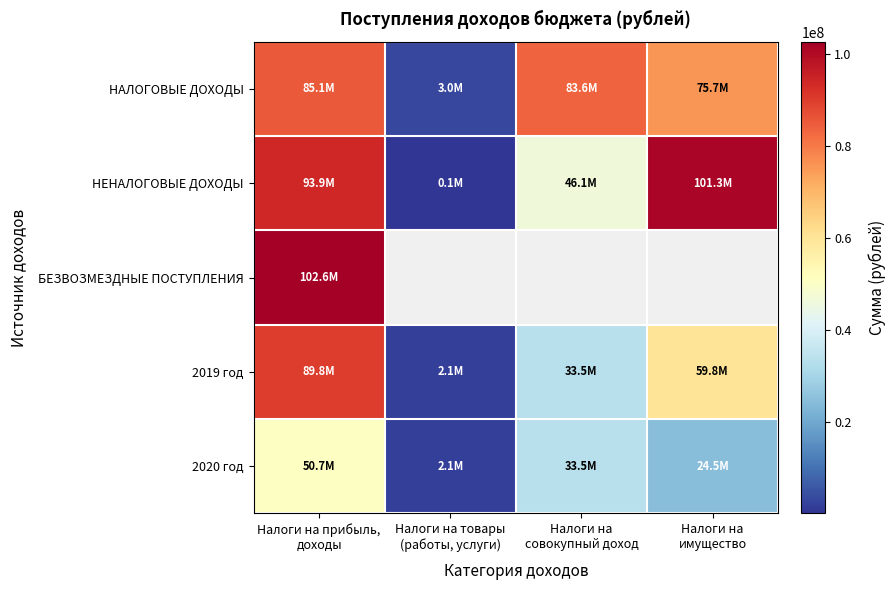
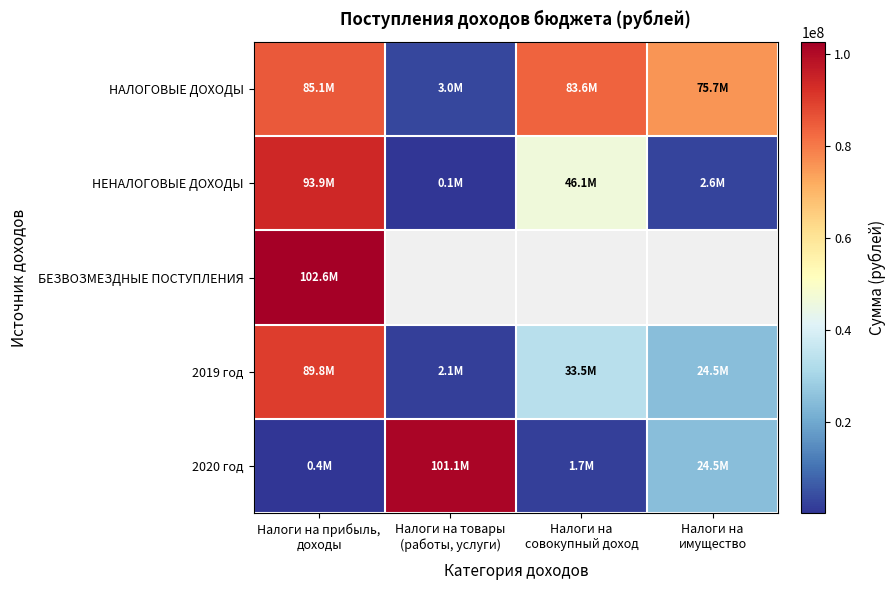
НЕНАЛОГОВЫЕ ДОХОДЫ, Налоги на имущество: 101.3M -> 2.6M
2019 год, Налоги на имущество: 59.8M -> 24.5M
2020 год, Налоги на прибыль, доходы: 50.7M -> 0.4M
2020 год, Налоги на товары (работы, услуги): 2.1M -> 101.1M
2020 год, Налоги на совокупный доход: 33.5M -> 1.7M
